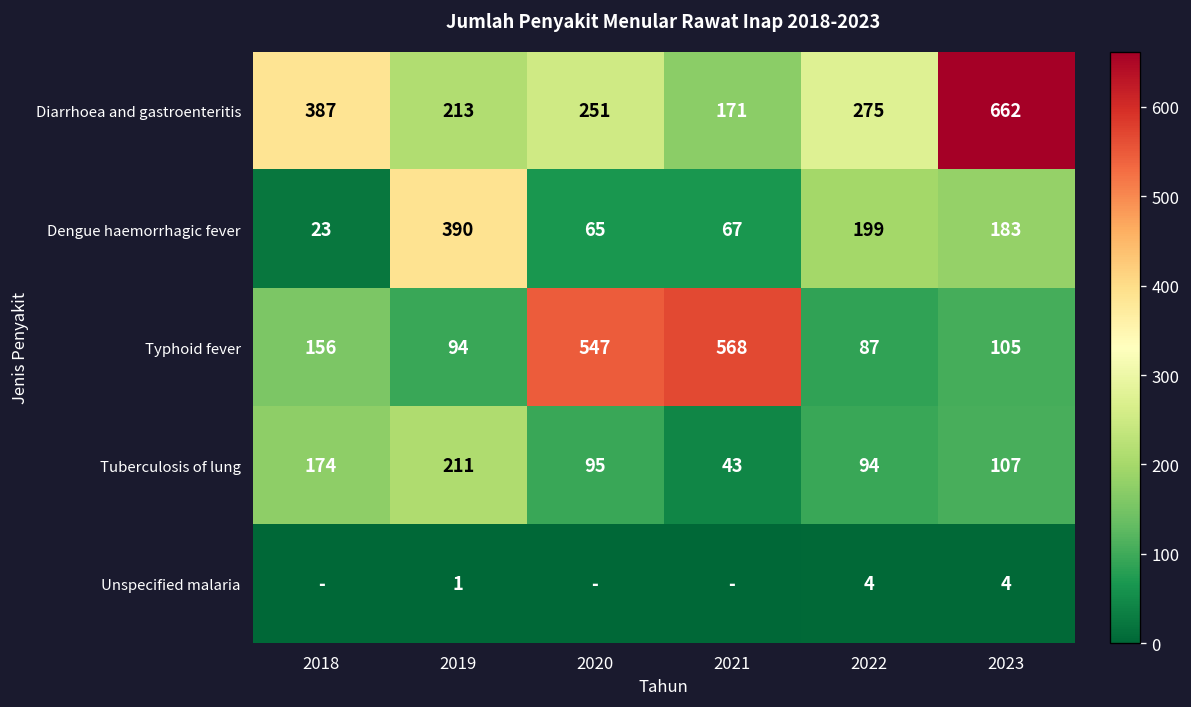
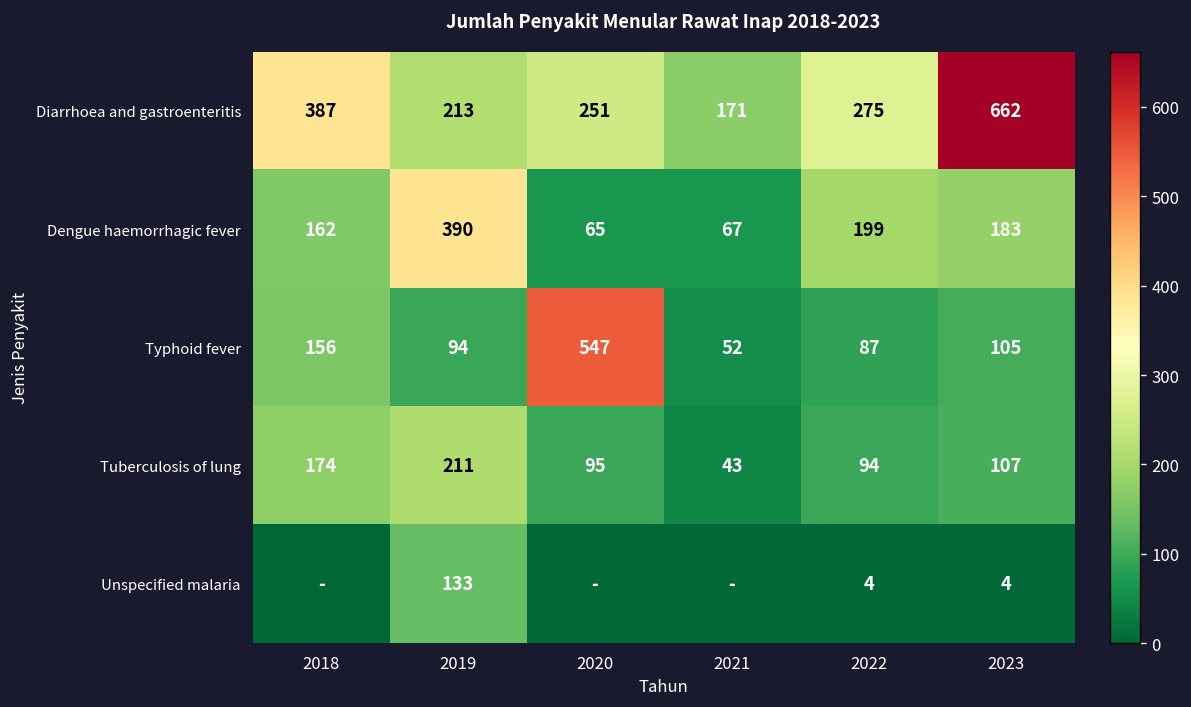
Dengue haemorrhagic fever, 2018: 23 -> 162
Typhoid fever, 2021: 568 -> 52
Unspecified malaria, 2019: 1 -> 133
